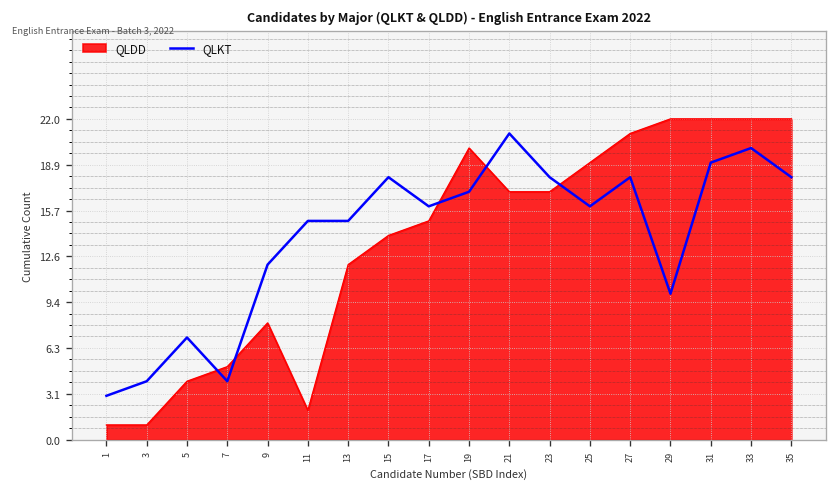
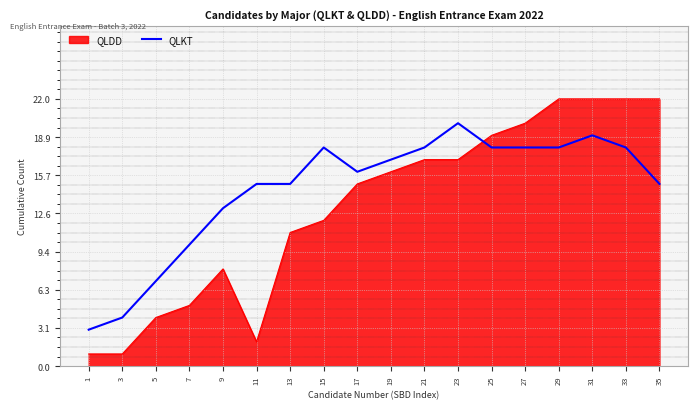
QLKT, 7: 4 -> 10
QLKT, 9: 12 -> 13
QLDD, 13: 12 -> 11
QLDD, 15: 14 -> 12
QLDD, 19: 20 -> 16
QLKT, 21: 21 -> 18
QLKT, 23: 18 -> 20
QLKT, 25: 16 -> 18
QLDD, 27: 21 -> 20
QLKT, 29: 10 -> 18
QLKT, 33: 20 -> 18
QLKT, 35: 18 -> 15
